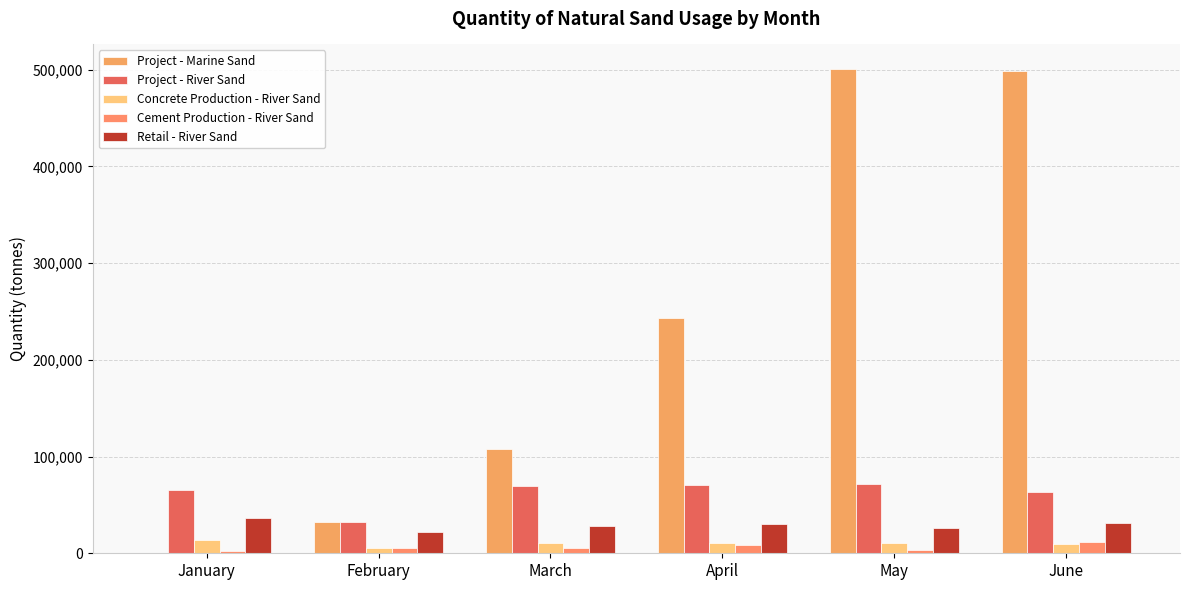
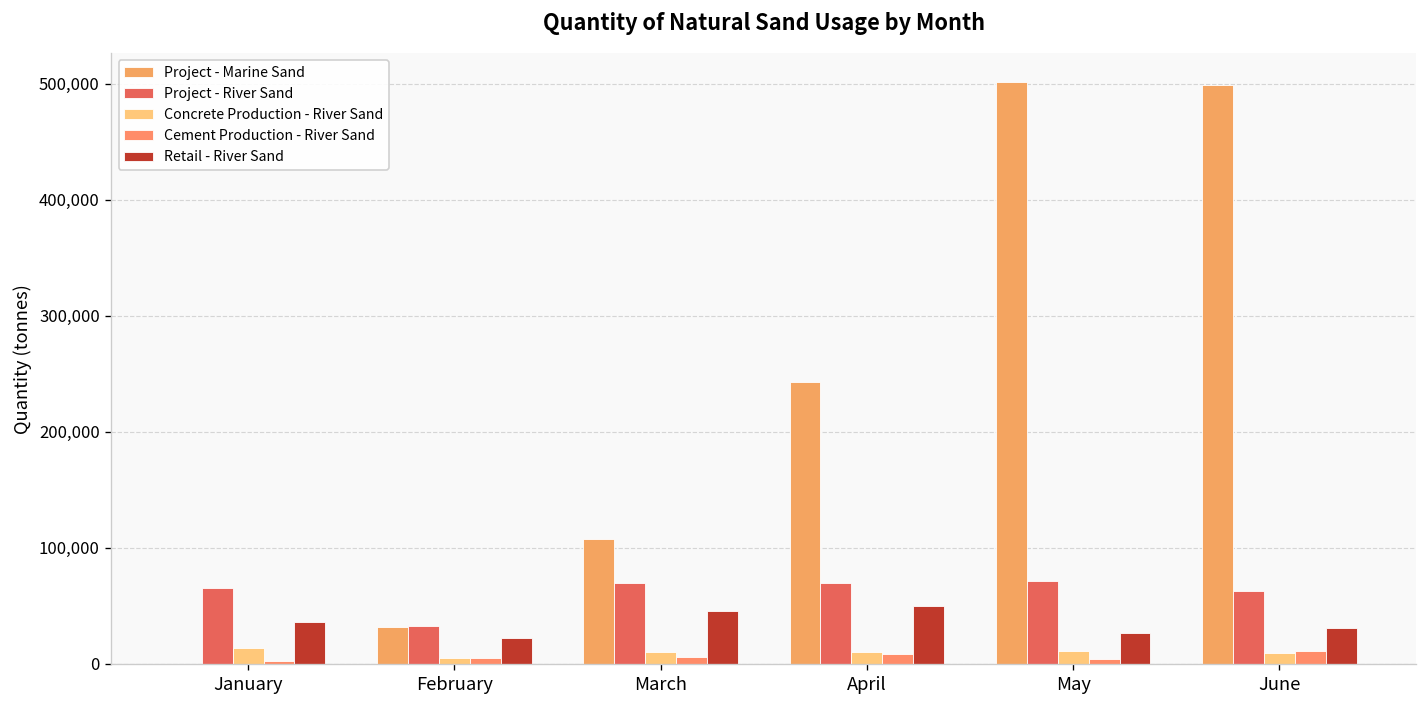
Retail - River Sand, March: 30,000 -> 50,000
Retail - River Sand, April: 30,000 -> 50,000
